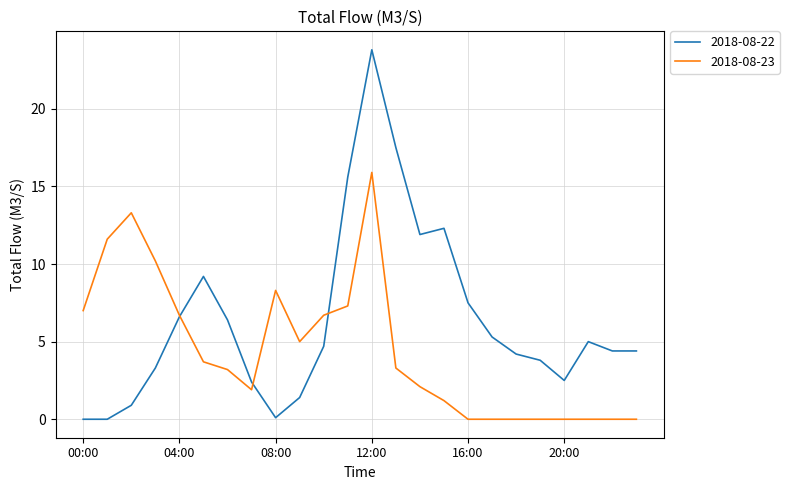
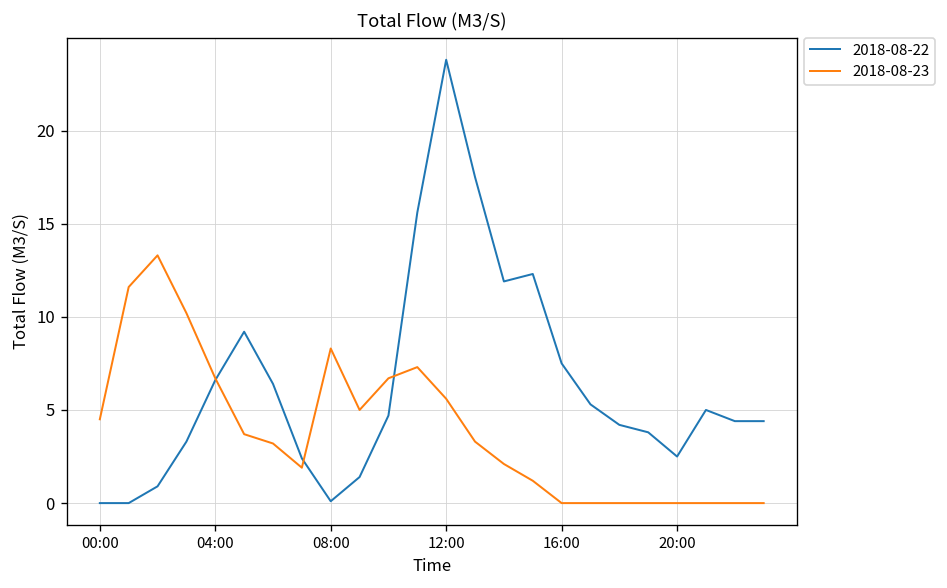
2018-08-23, 00:00: 7.0 -> 4.5
2018-08-23, 12:00: 15.9 -> 5.6
